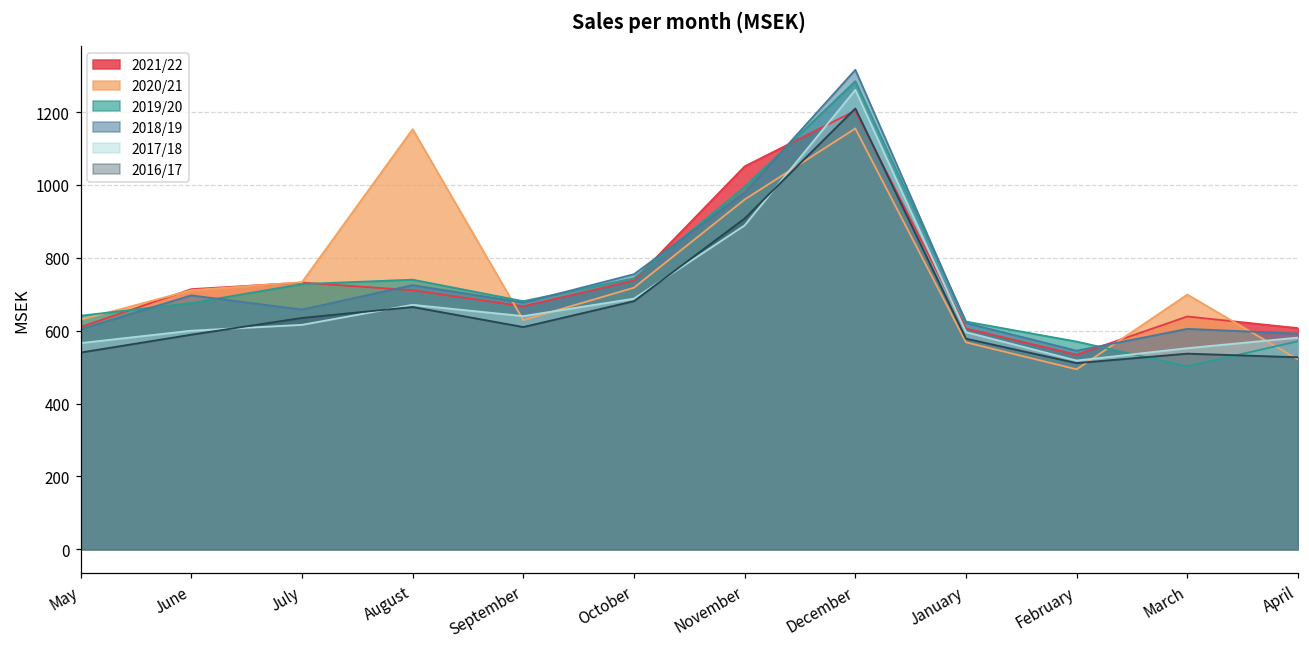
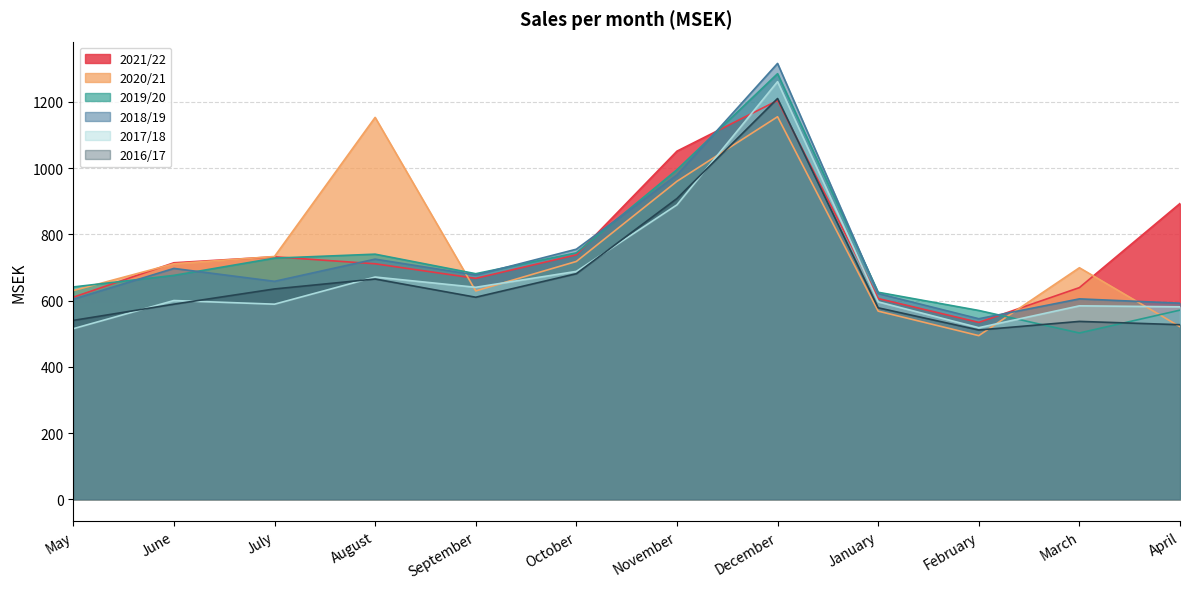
2017/18, May: 570 -> 520
2017/18, July: 620 -> 590
2017/18, March: 550 -> 580
2021/22, April: 610 -> 890
